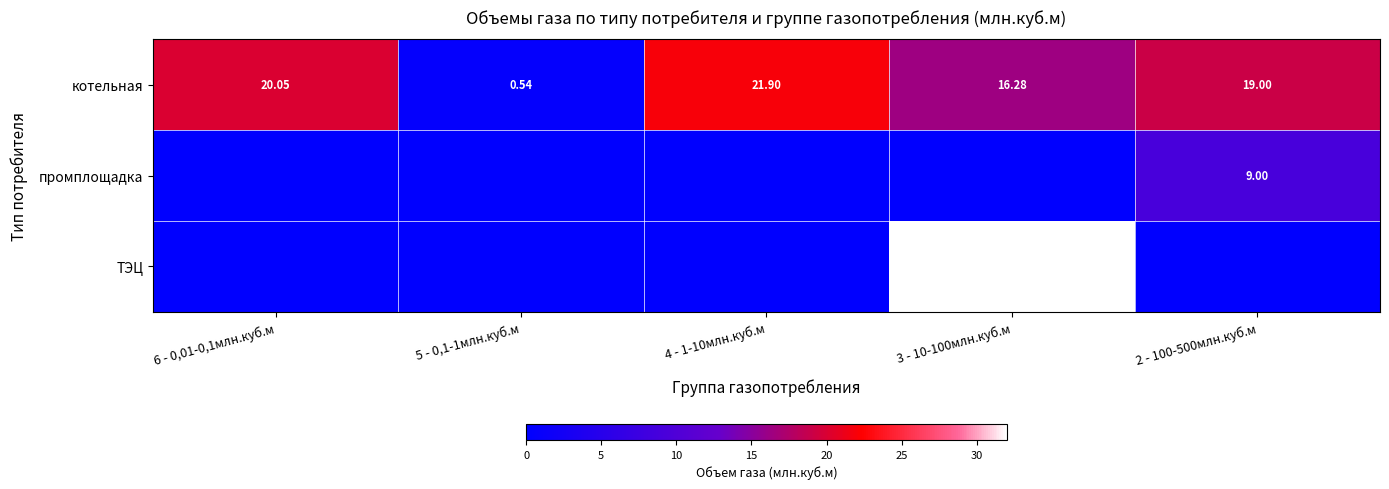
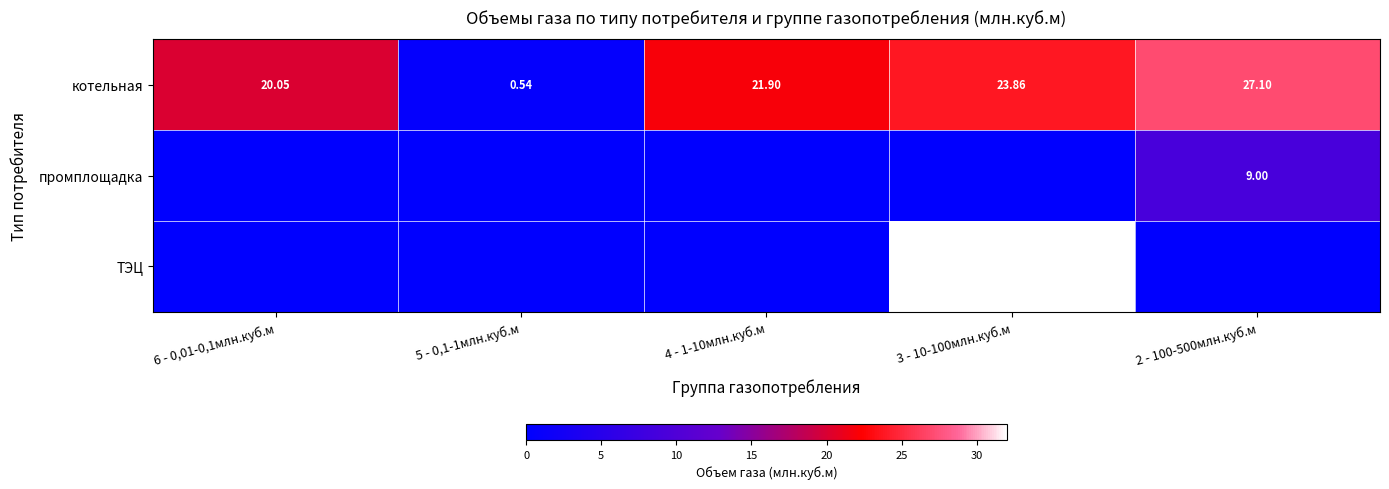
котельная, 3 - 10-100млн.куб.м: 16.28 -> 23.86
котельная, 2 - 100-500млн.куб.м: 19.00 -> 27.10
